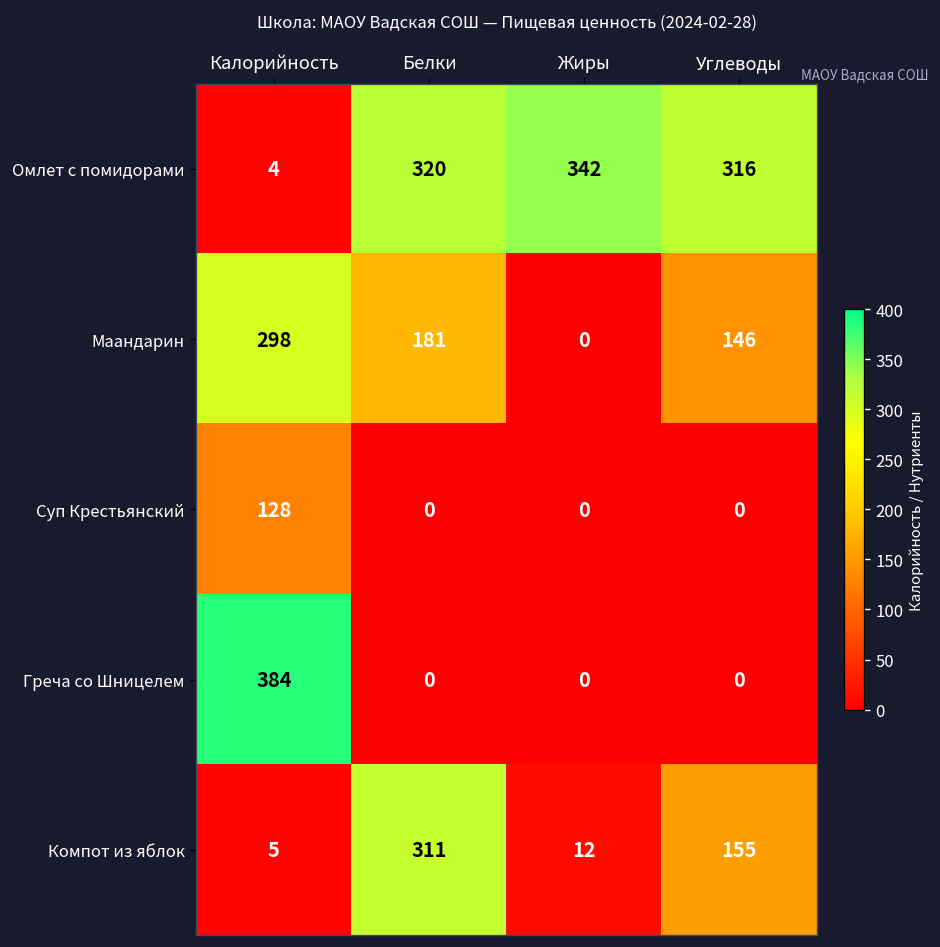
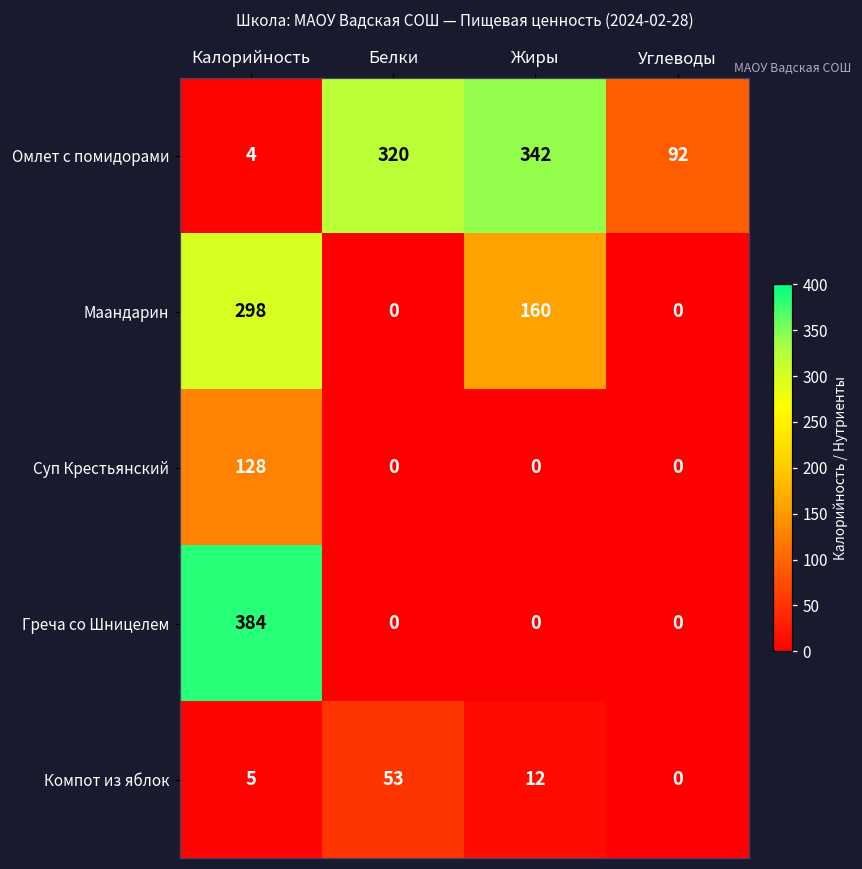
Омлет с помидорами, Углеводы: 316 -> 92
Маандарин, Белки: 181 -> 0
Маандарин, Жиры: 0 -> 160
Маандарин, Углеводы: 146 -> 0
Компот из яблок, Белки: 311 -> 53
Компот из яблок, Углеводы: 155 -> 0
